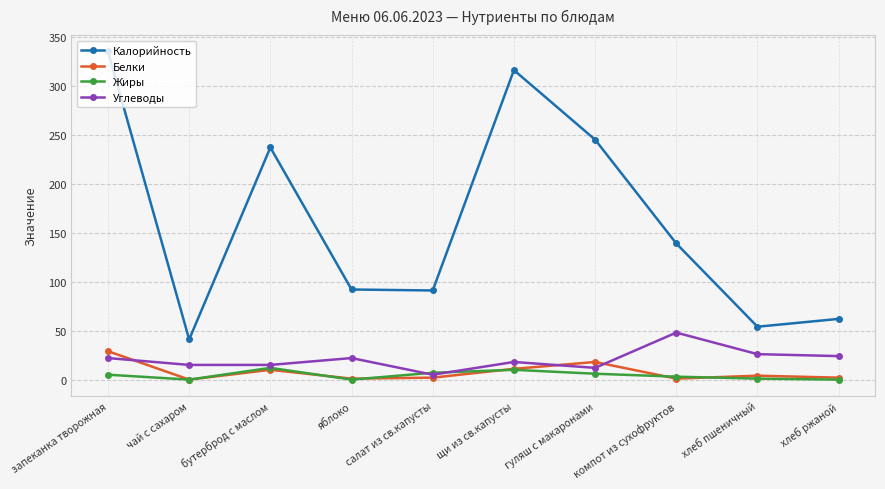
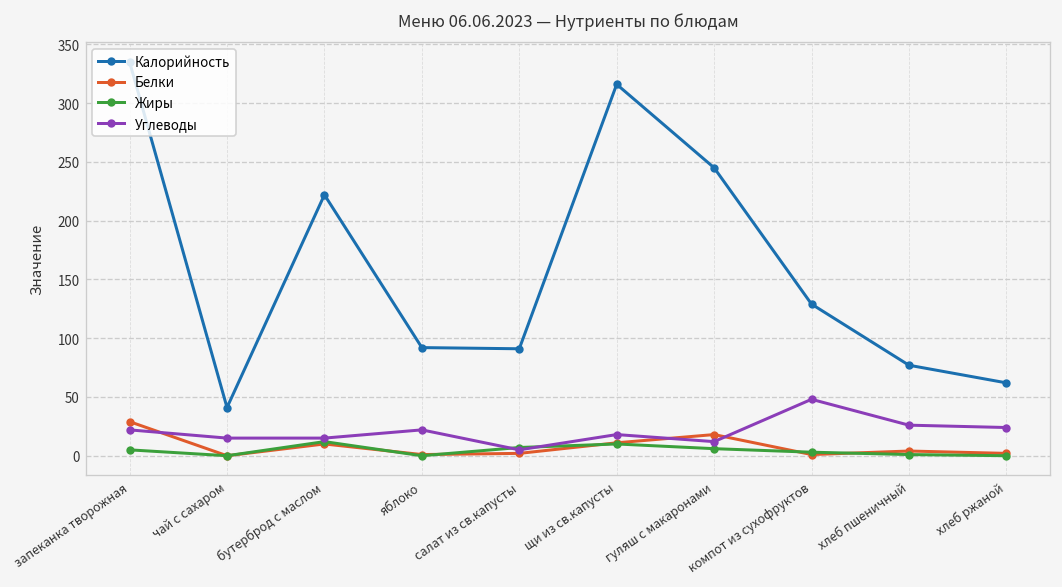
Калорийность, бутерброд с маслом: 240 -> 220
Калорийность, компот из сухофруктов: 140 -> 130
Калорийность, хлеб пшеничный: 50 -> 80
